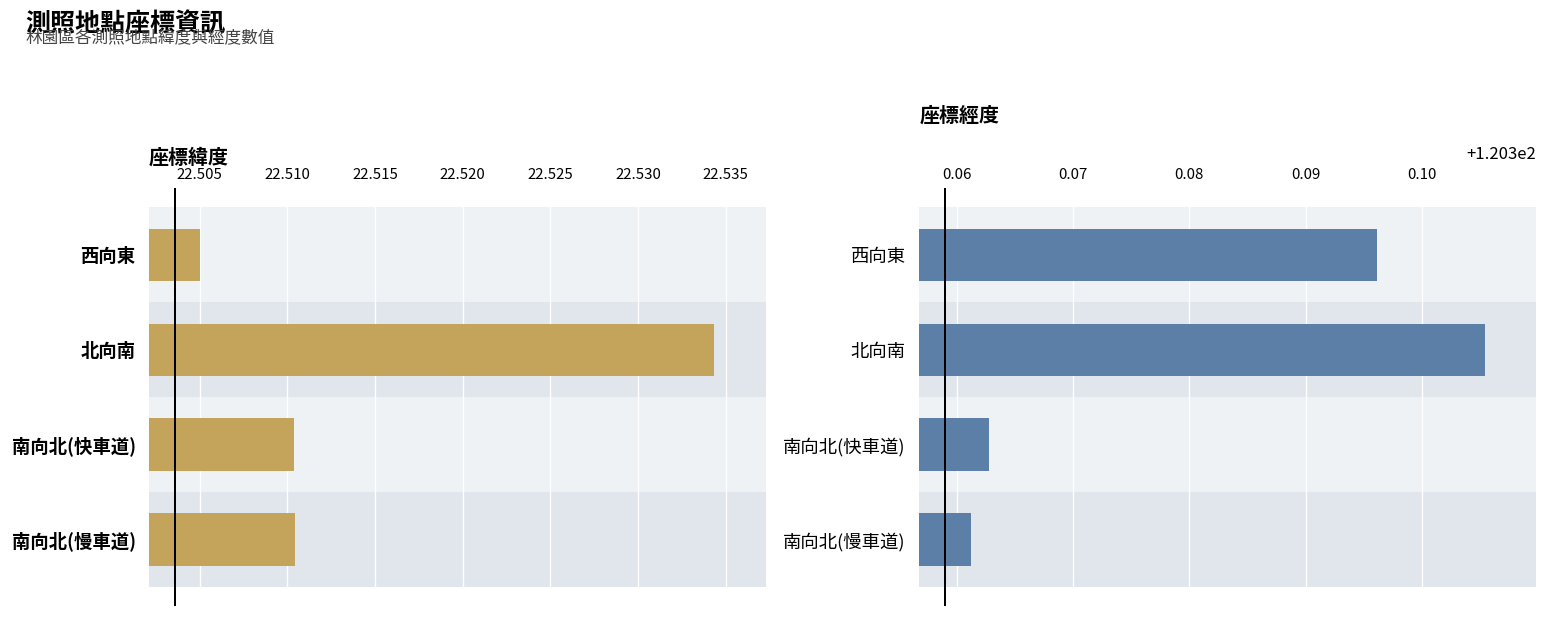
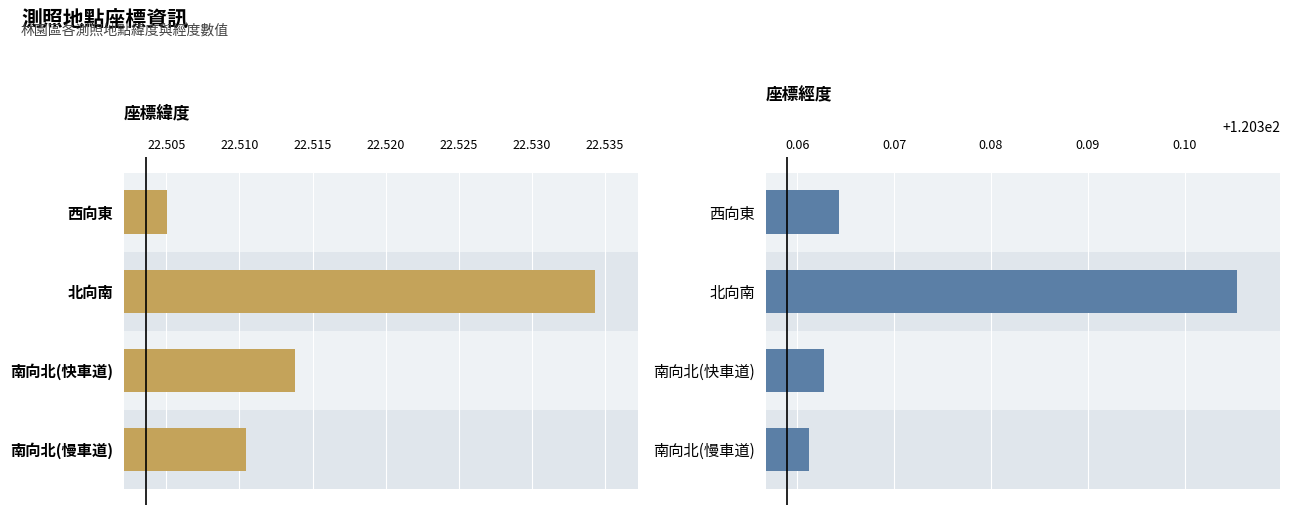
座標緯度, 南向北(快車道): 22.5104 -> 22.5138
座標經度, 西向東: 120.396 -> 120.364
